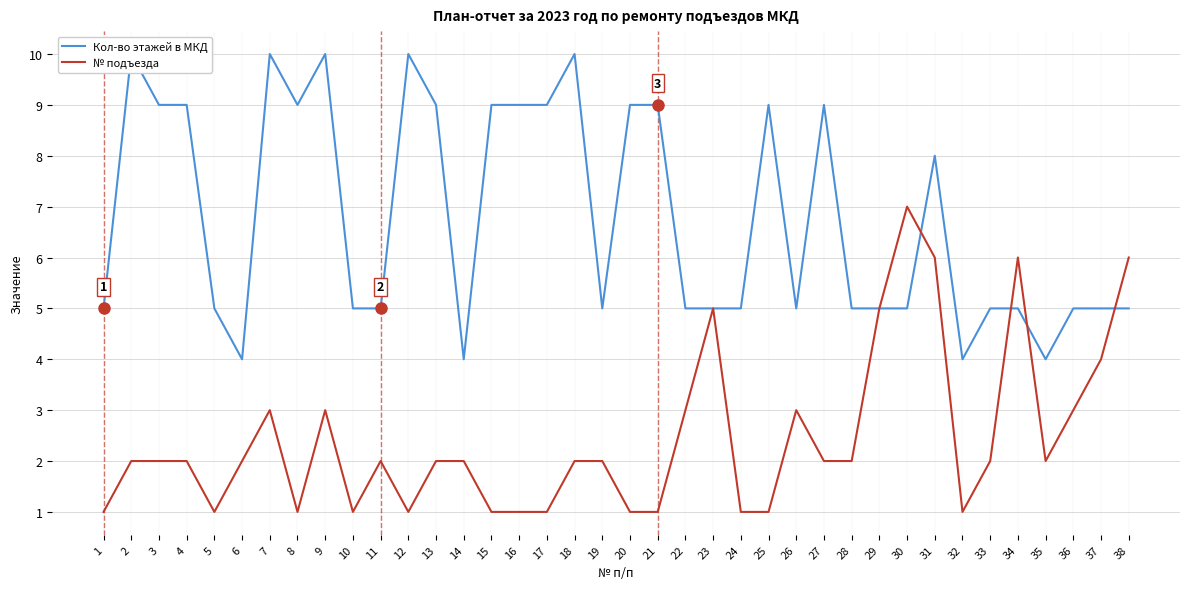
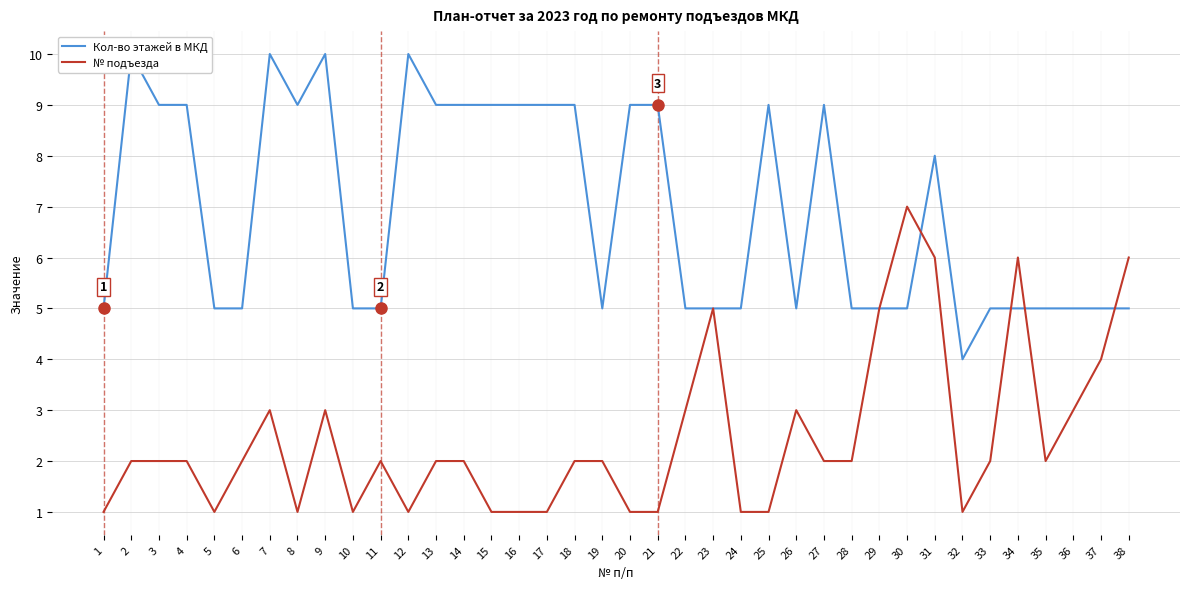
Кол-во этажей в МКД, 6: 4 -> 5
Кол-во этажей в МКД, 14: 4 -> 9
Кол-во этажей в МКД, 18: 10 -> 9
Кол-во этажей в МКД, 35: 4 -> 5
